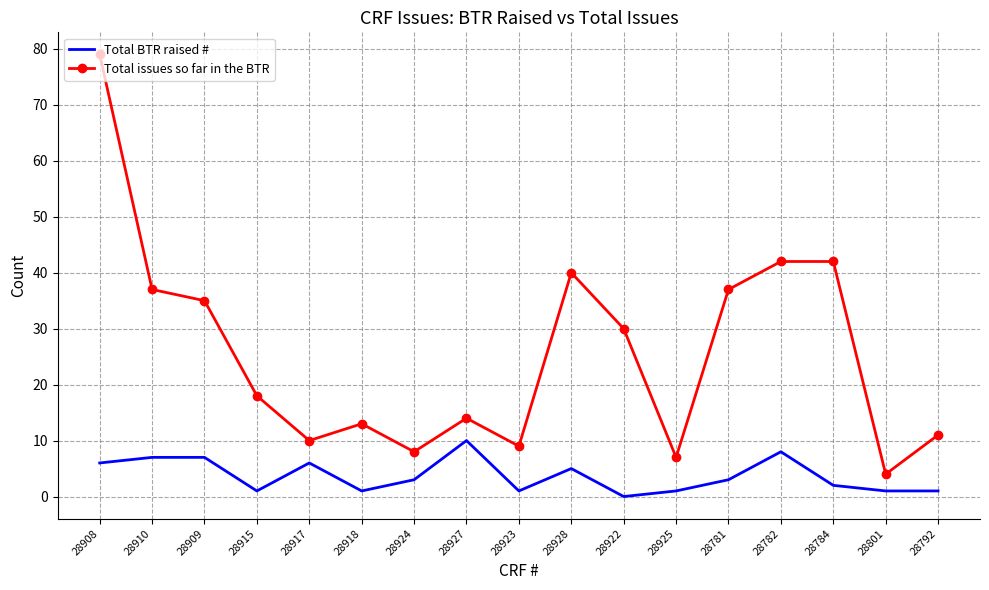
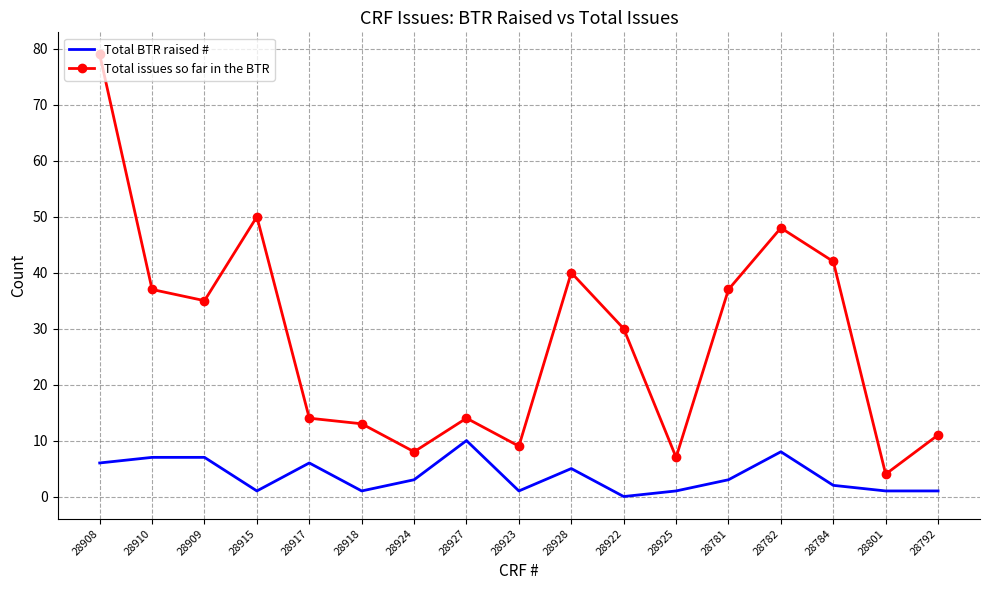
Total issues so far in the BTR, 28915: 18 -> 50
Total issues so far in the BTR, 28917: 10 -> 14
Total issues so far in the BTR, 28782: 42 -> 48
